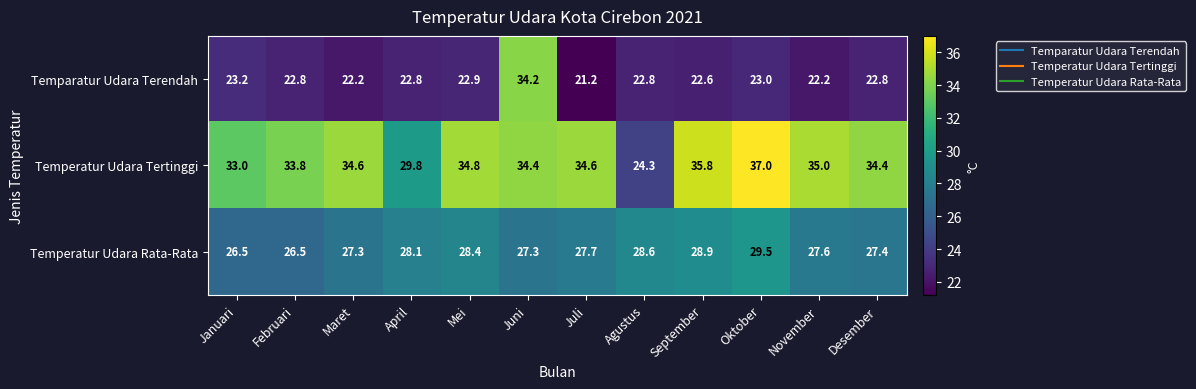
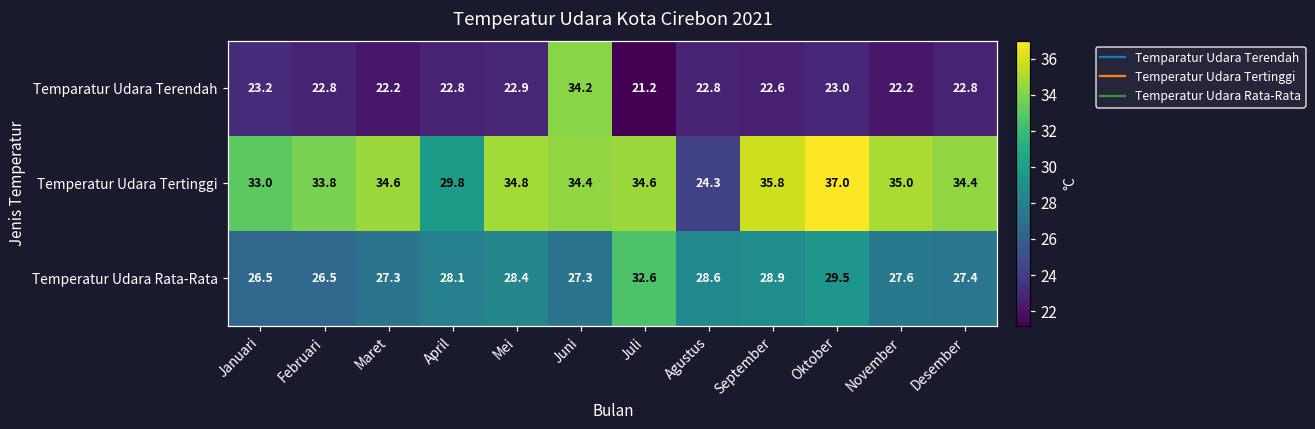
Temperatur Udara Rata-Rata, Juli: 27.7 -> 32.6
